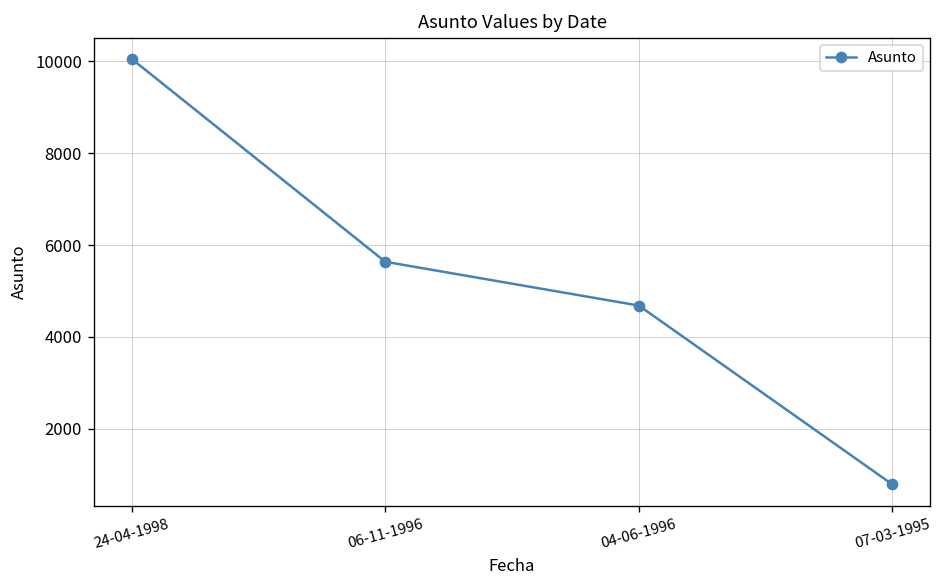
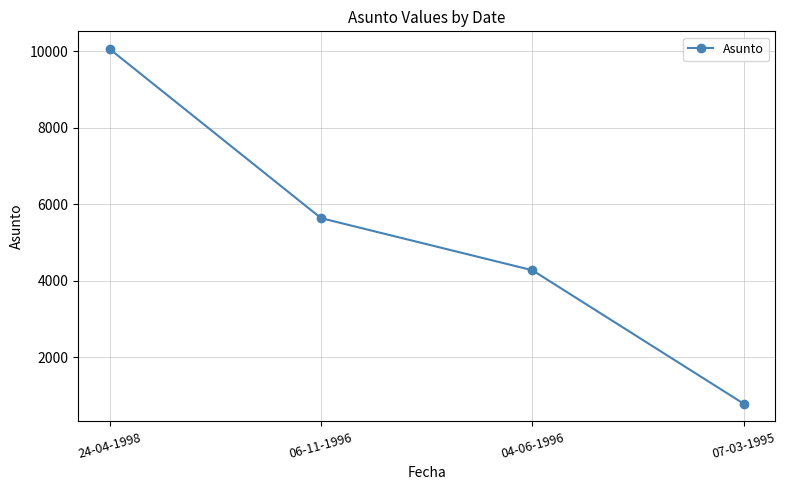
04-06-1996: 4700 -> 4300
